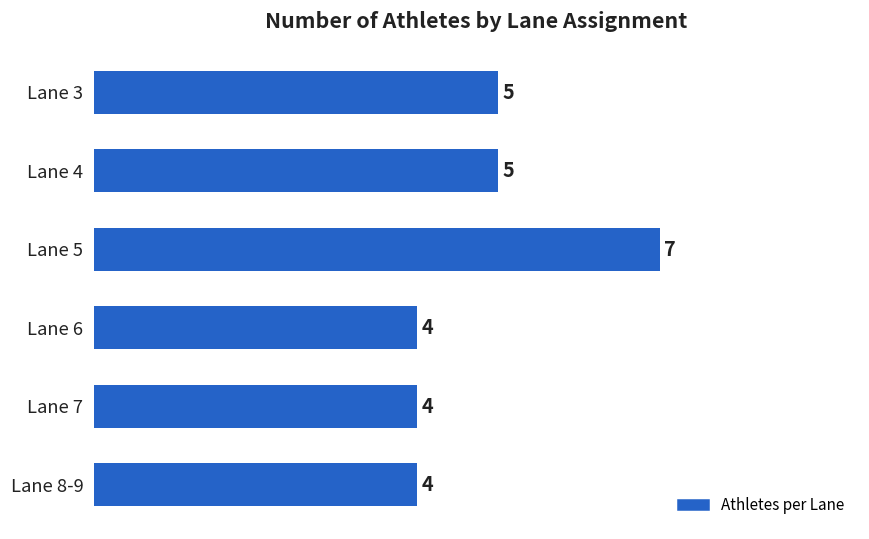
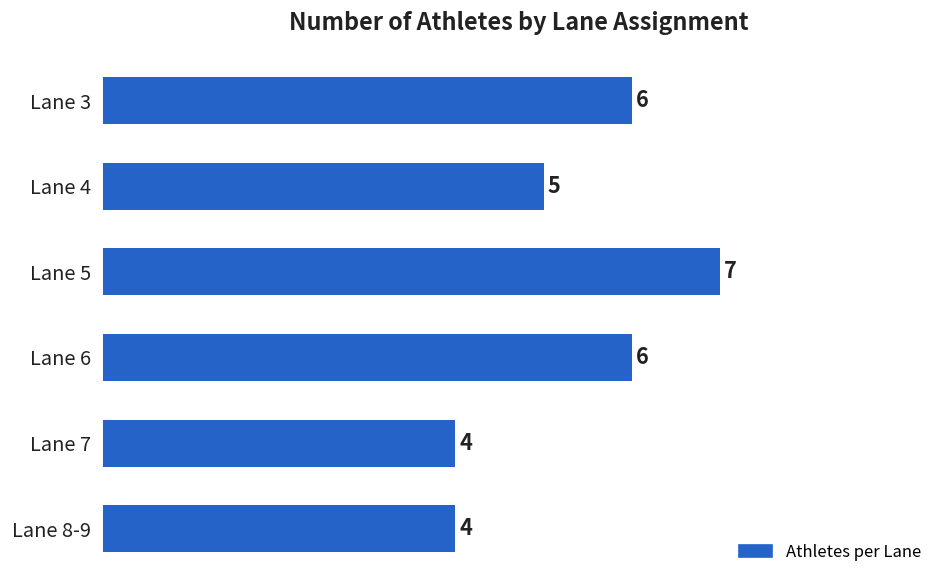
Lane 3: 5 -> 6
Lane 6: 4 -> 6
